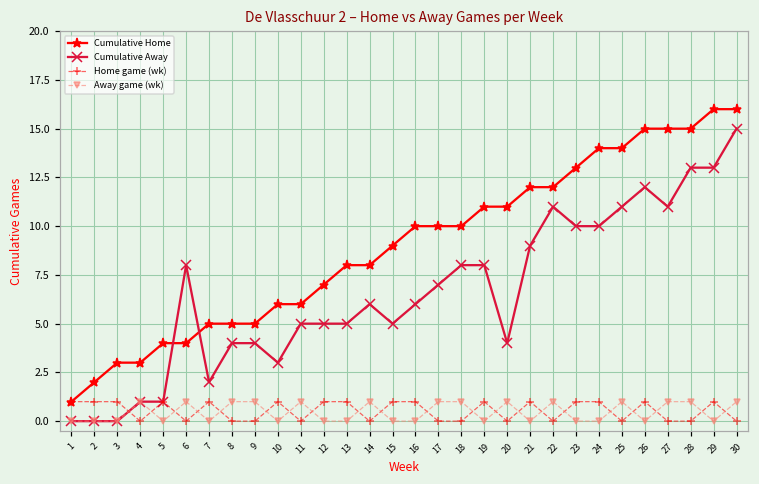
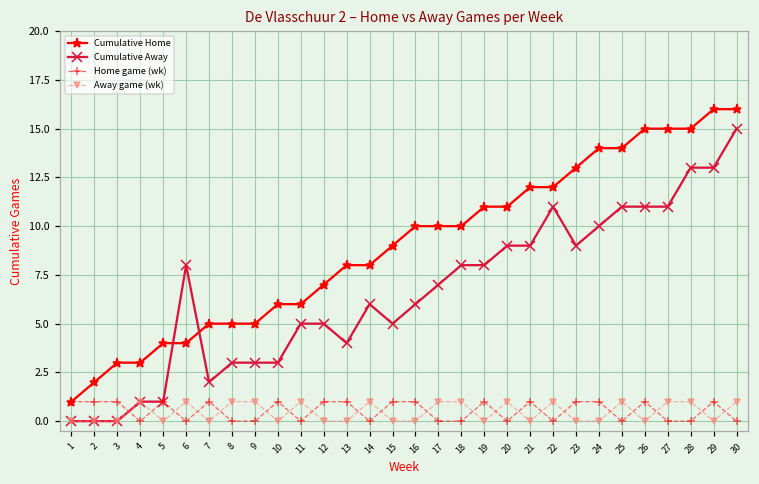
Cumulative Away, 8: 4 -> 3
Cumulative Away, 9: 4 -> 3
Cumulative Away, 13: 5 -> 4
Cumulative Away, 20: 4 -> 9
Cumulative Away, 23: 10 -> 9
Cumulative Away, 26: 12 -> 11
